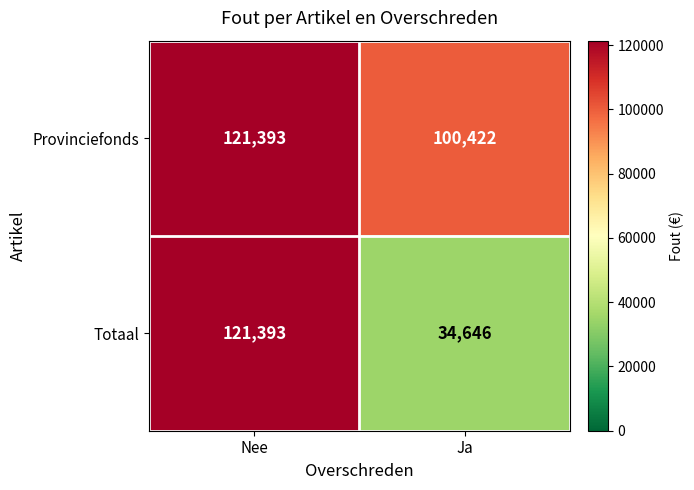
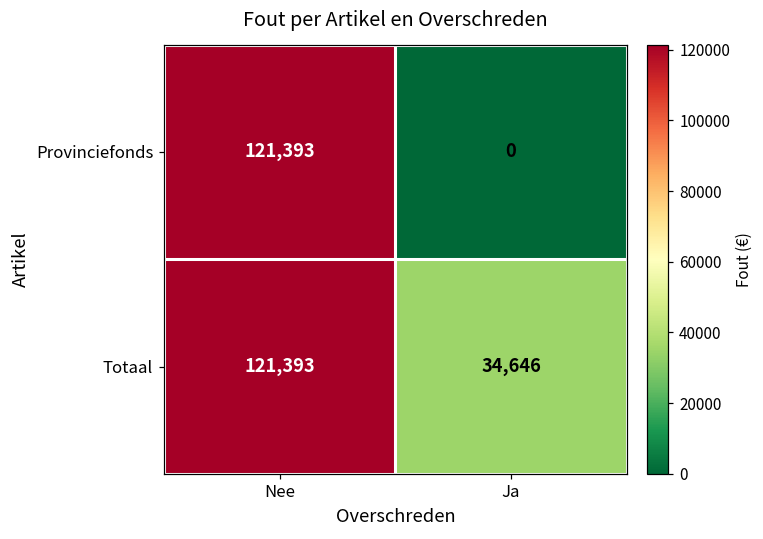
Provinciefonds, Ja: 100,422 -> 0
